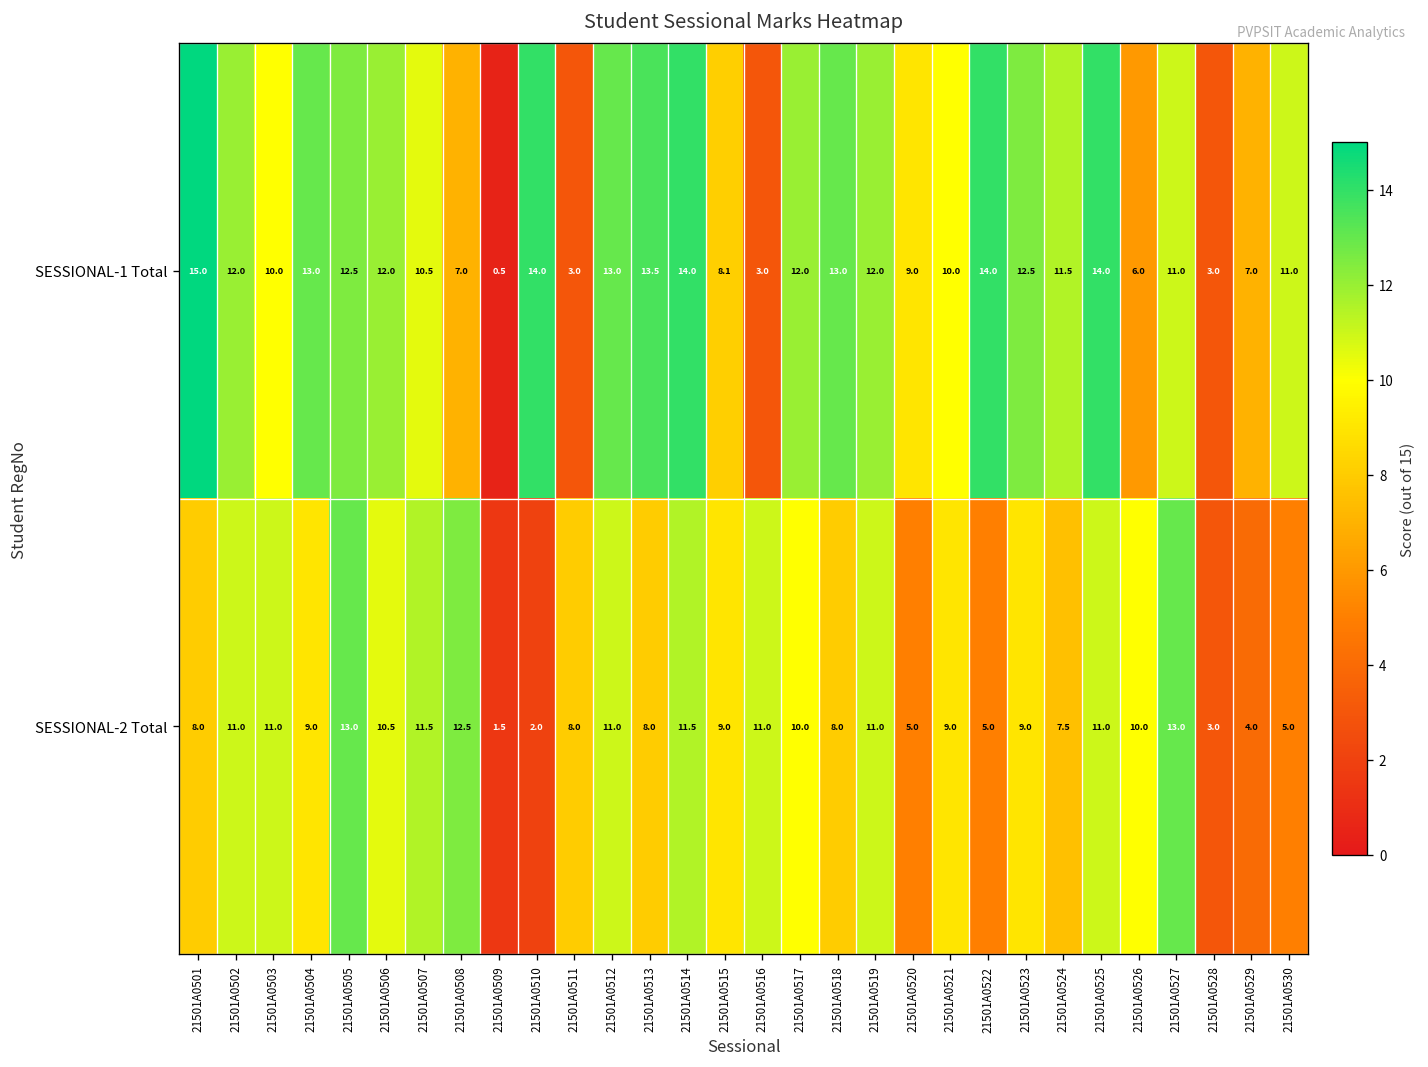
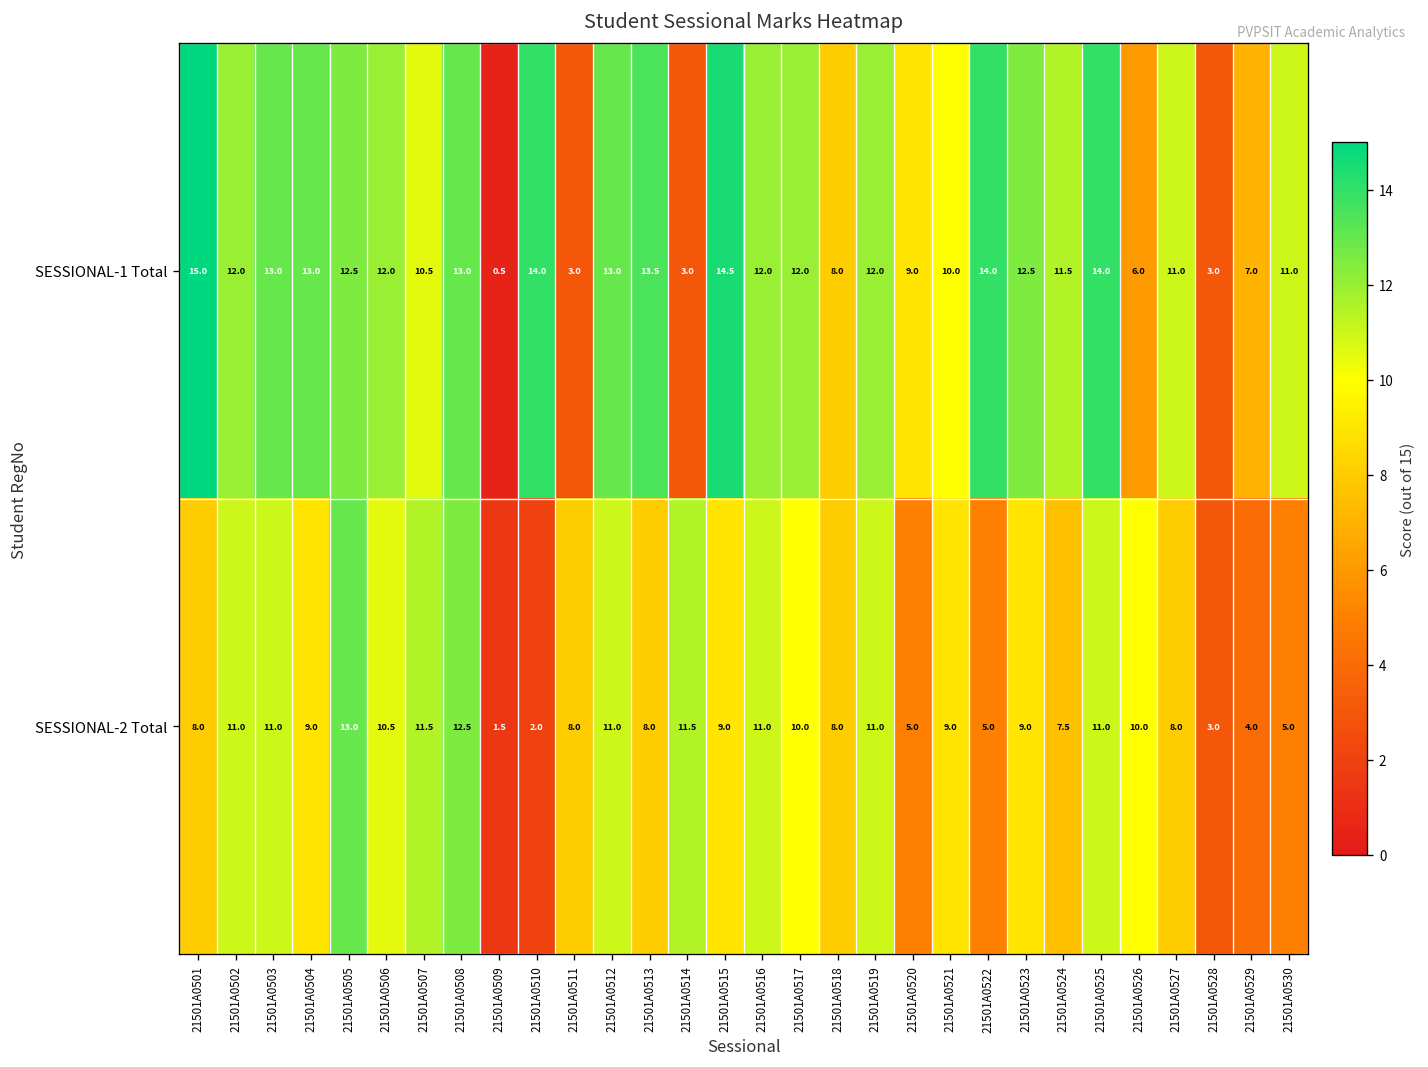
SESSIONAL-1 Total, 21501A0503: 10.0 -> 13.0
SESSIONAL-1 Total, 21501A0508: 7.0 -> 13.0
SESSIONAL-1 Total, 21501A0514: 14.0 -> 3.0
SESSIONAL-1 Total, 21501A0515: 8.1 -> 14.5
SESSIONAL-1 Total, 21501A0516: 3.0 -> 12.0
SESSIONAL-1 Total, 21501A0518: 13.0 -> 8.0
SESSIONAL-2 Total, 21501A0527: 13.0 -> 8.0
